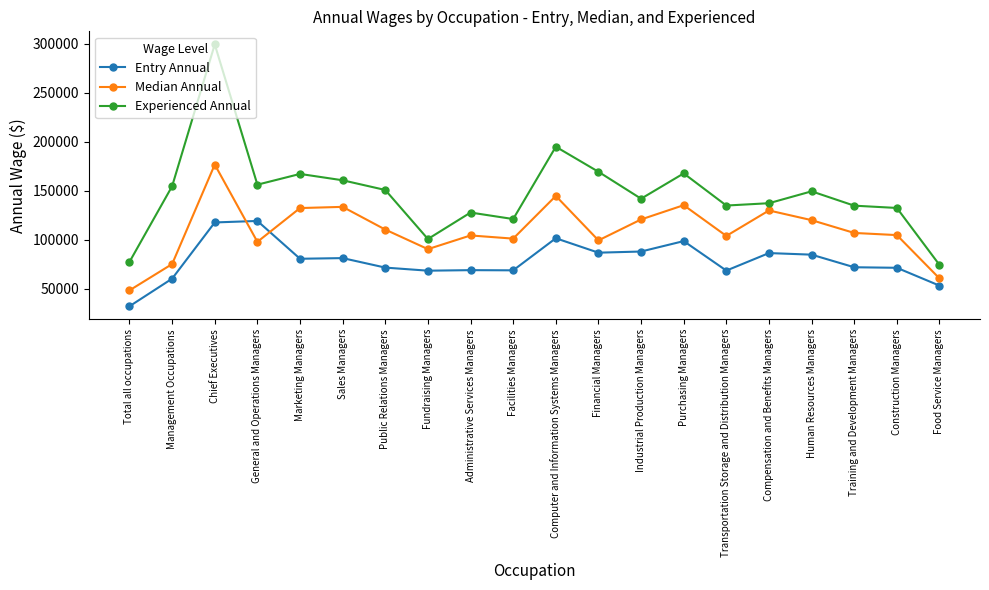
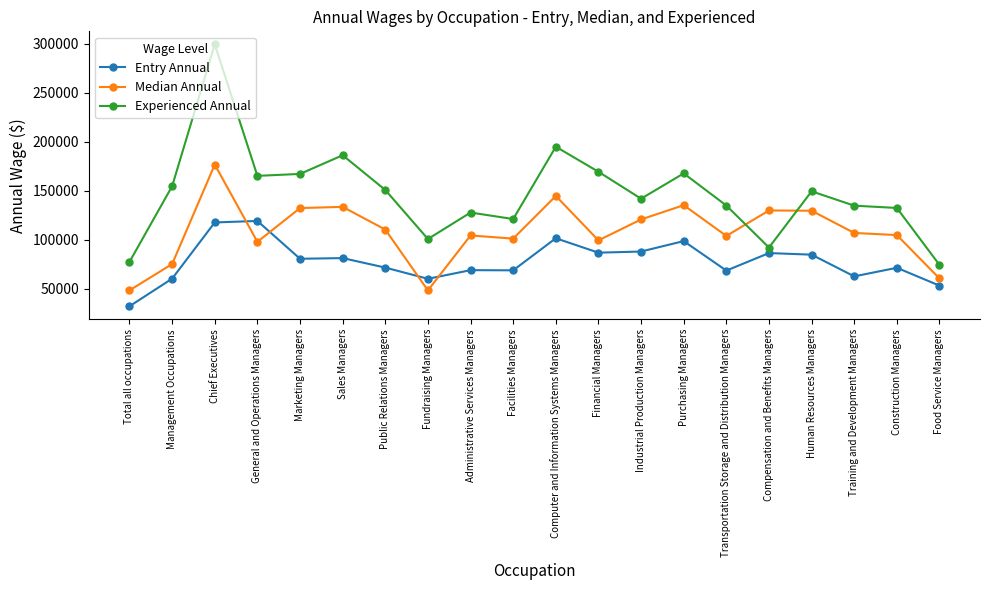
Experienced Annual, General and Operations Managers: 160000 -> 170000
Experienced Annual, Sales Managers: 160000 -> 190000
Entry Annual, Fundraising Managers: 70000 -> 60000
Median Annual, Fundraising Managers: 90000 -> 50000
Experienced Annual, Compensation and Benefits Managers: 140000 -> 90000
Median Annual, Human Resources Managers: 120000 -> 130000
Entry Annual, Training and Development Managers: 70000 -> 60000
